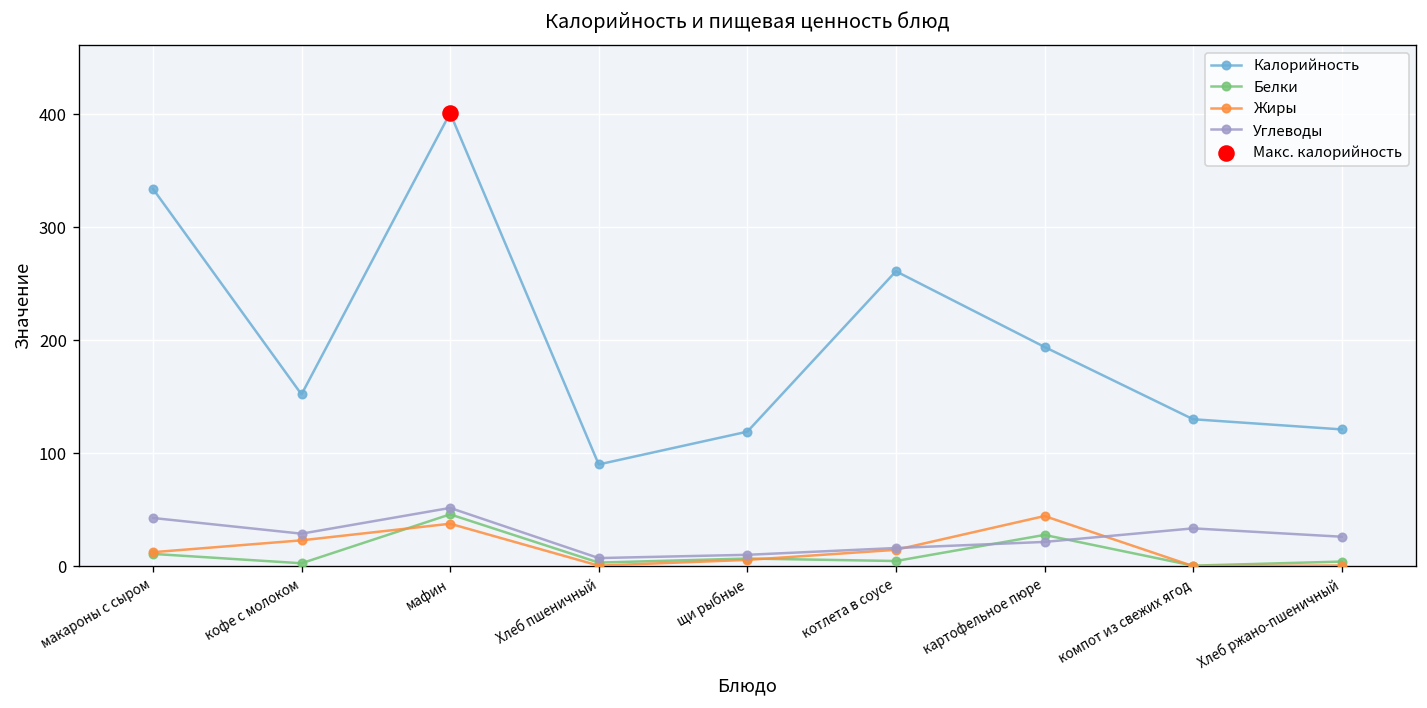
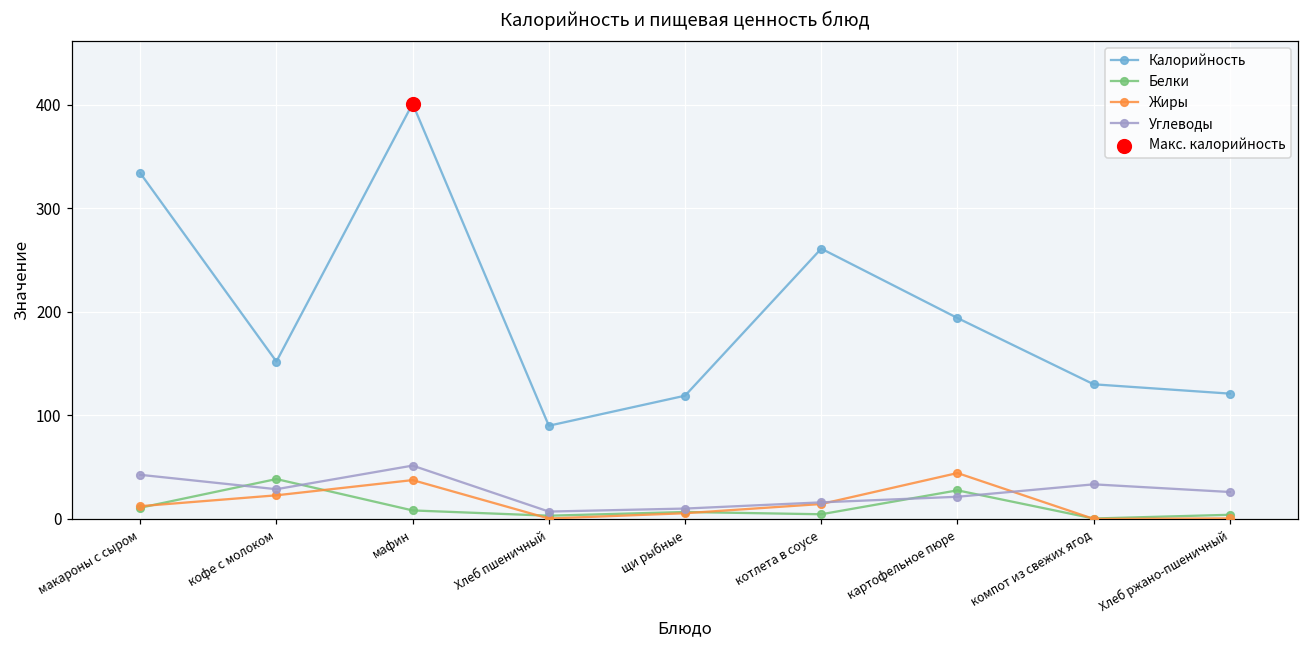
Белки, кофе с молоком: 0 -> 40
Белки, мафин: 50 -> 10
